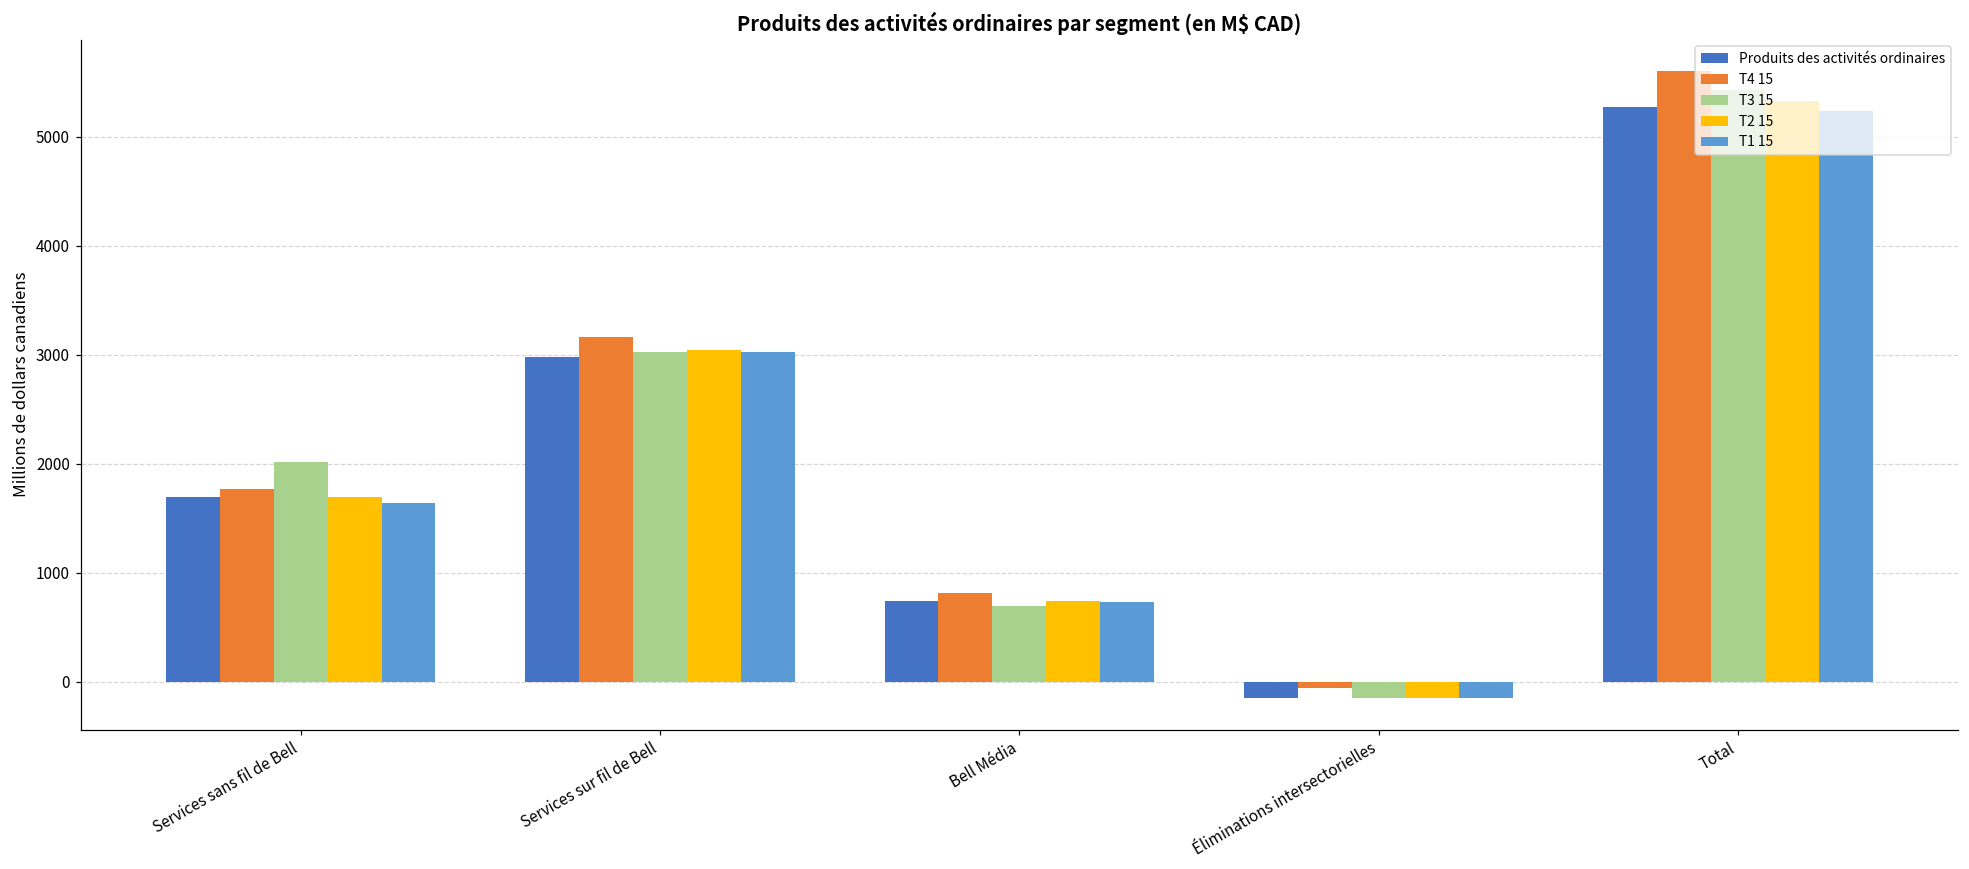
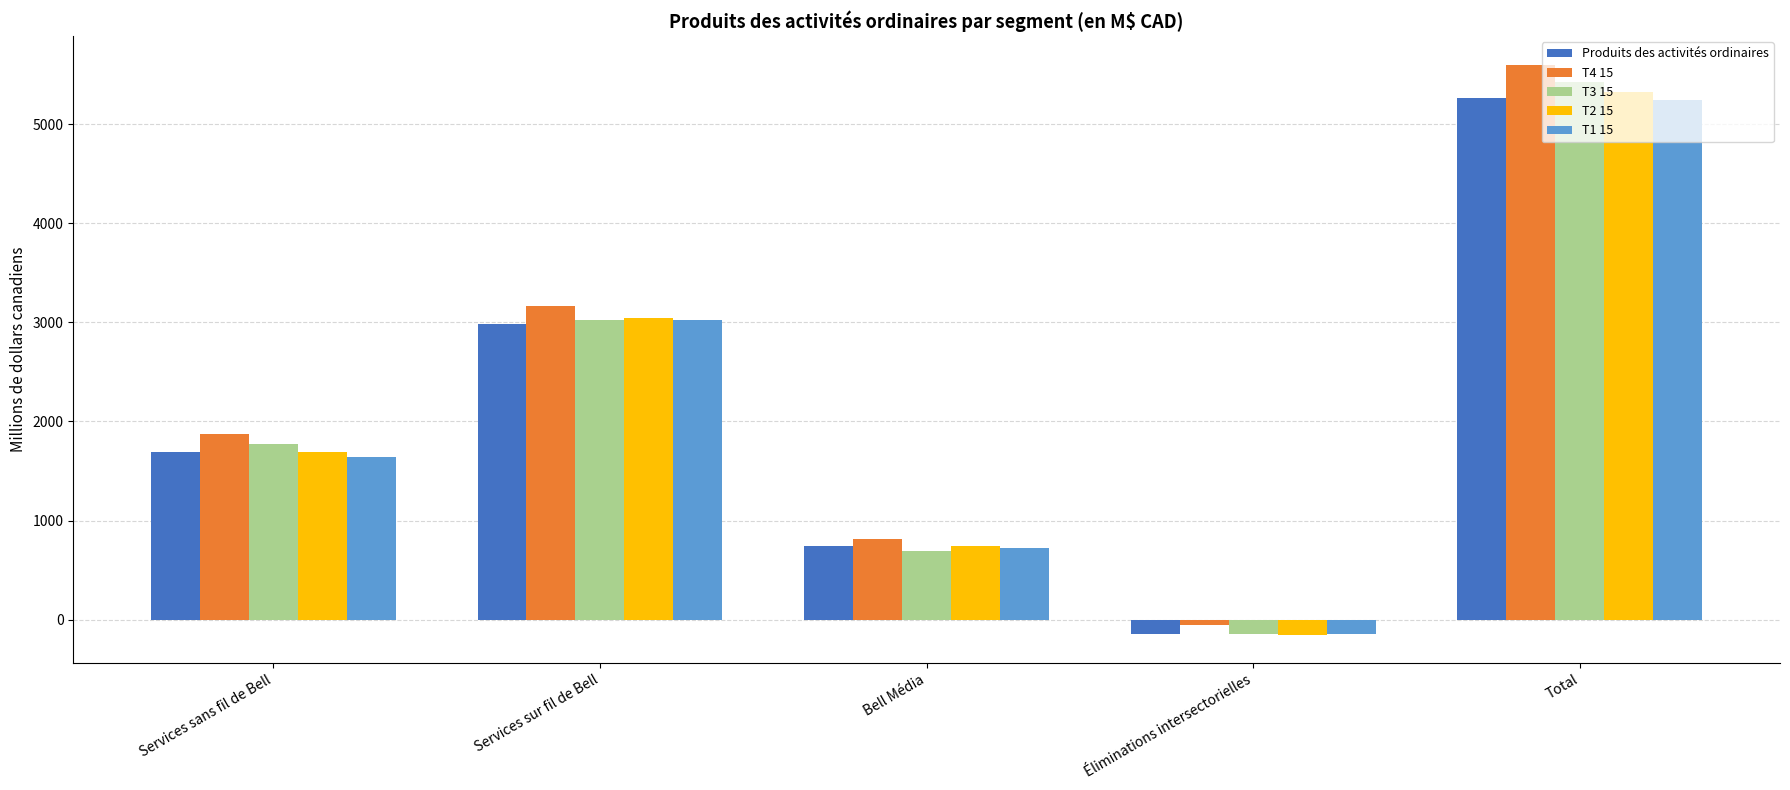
T4 15, Services sans fil de Bell: 1800 -> 1900
T3 15, Services sans fil de Bell: 2000 -> 1800
